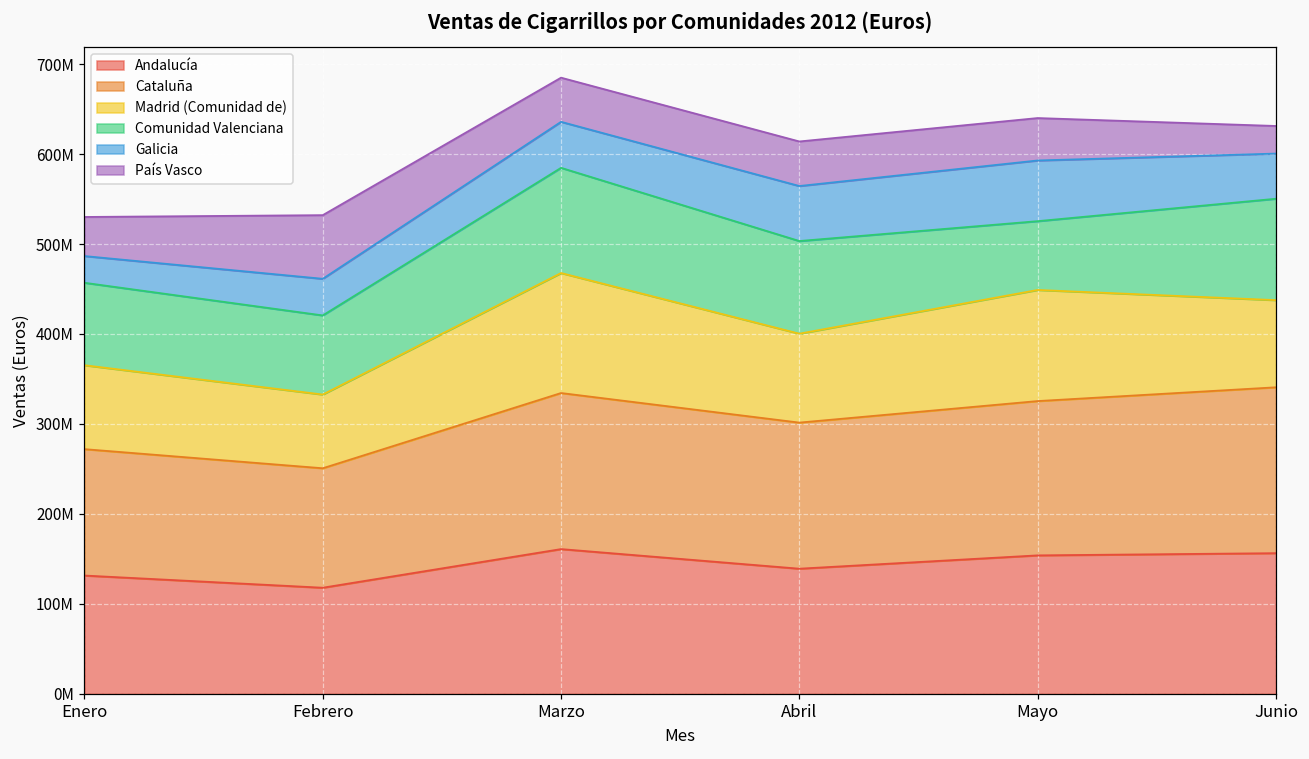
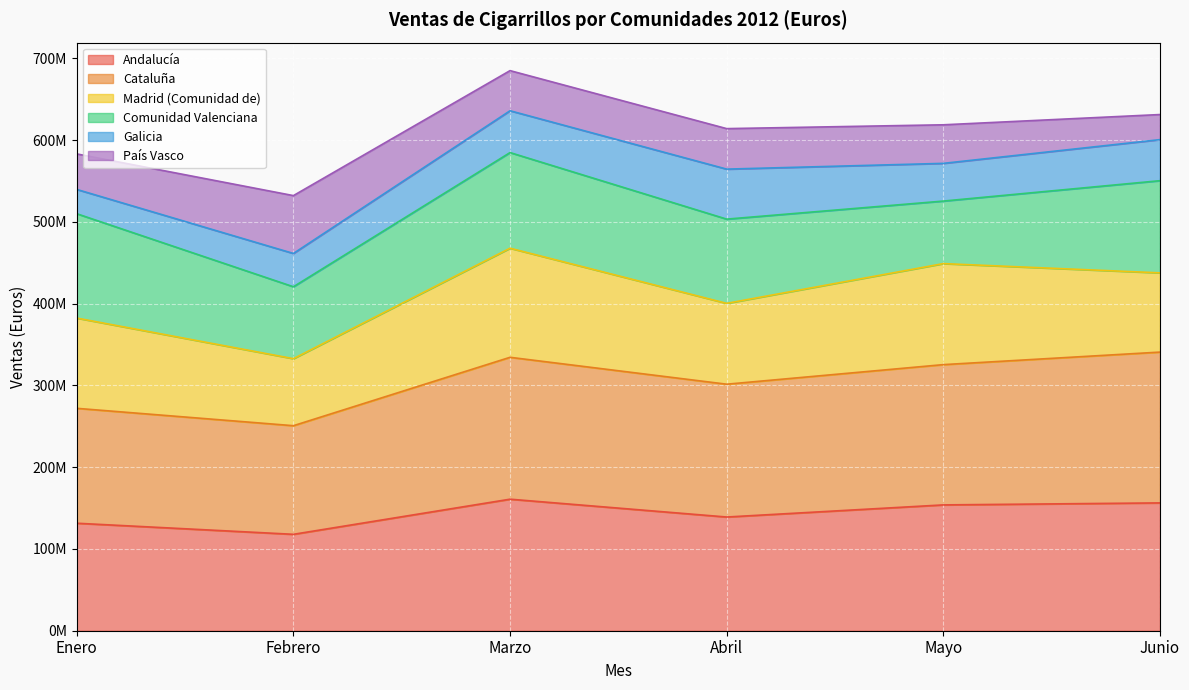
Madrid (Comunidad de), Enero: 90000000 -> 110000000
Comunidad Valenciana, Enero: 90000000 -> 130000000
Galicia, Mayo: 70000000 -> 50000000
